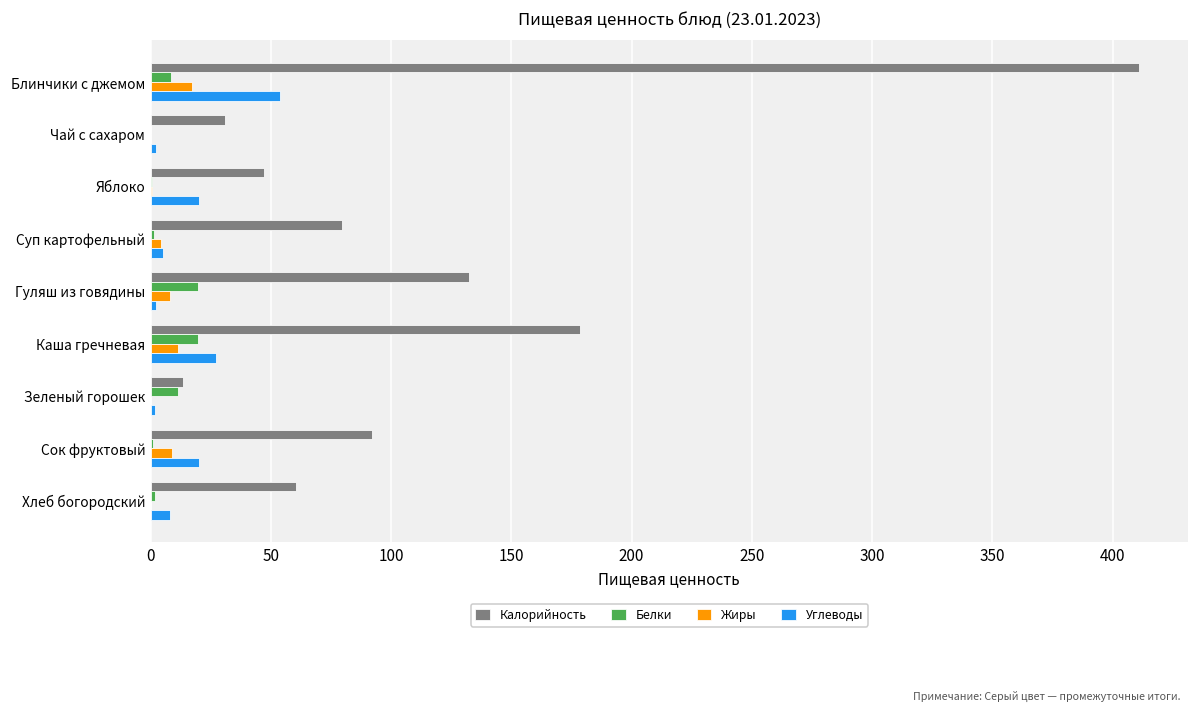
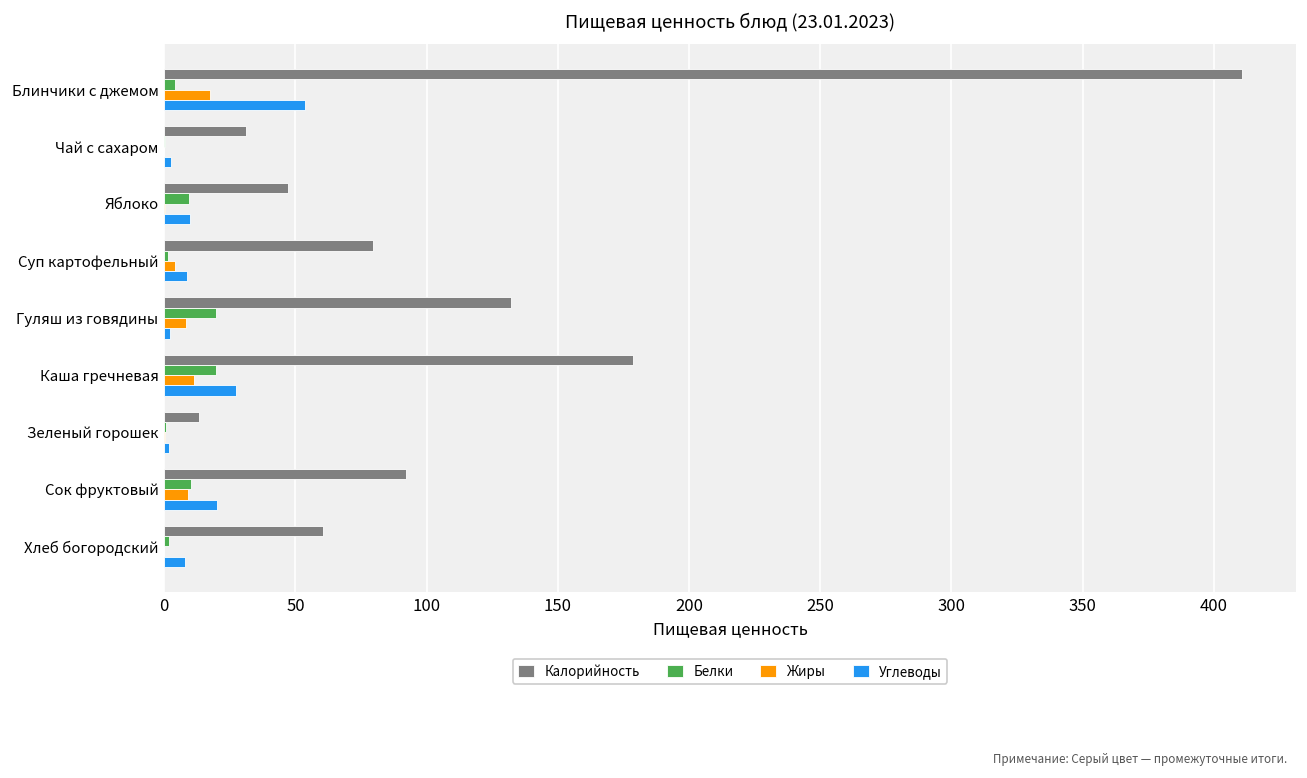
Белки, Блинчики с джемом: 9 -> 4
Белки, Яблоко: 0 -> 9
Углеводы, Яблоко: 20 -> 10
Углеводы, Суп картофельный: 5 -> 9
Белки, Зеленый горошек: 11 -> 1
Белки, Сок фруктовый: 1 -> 10
